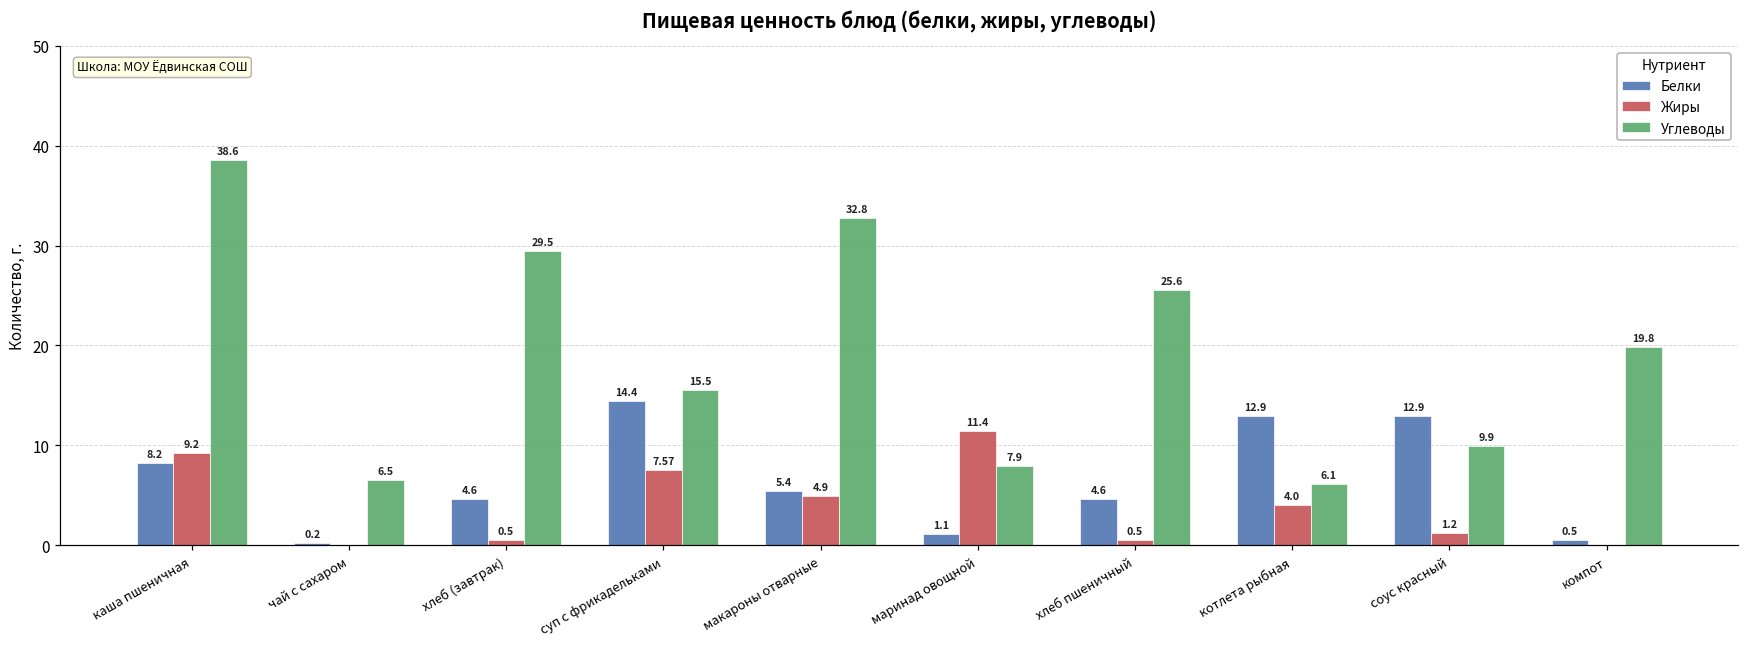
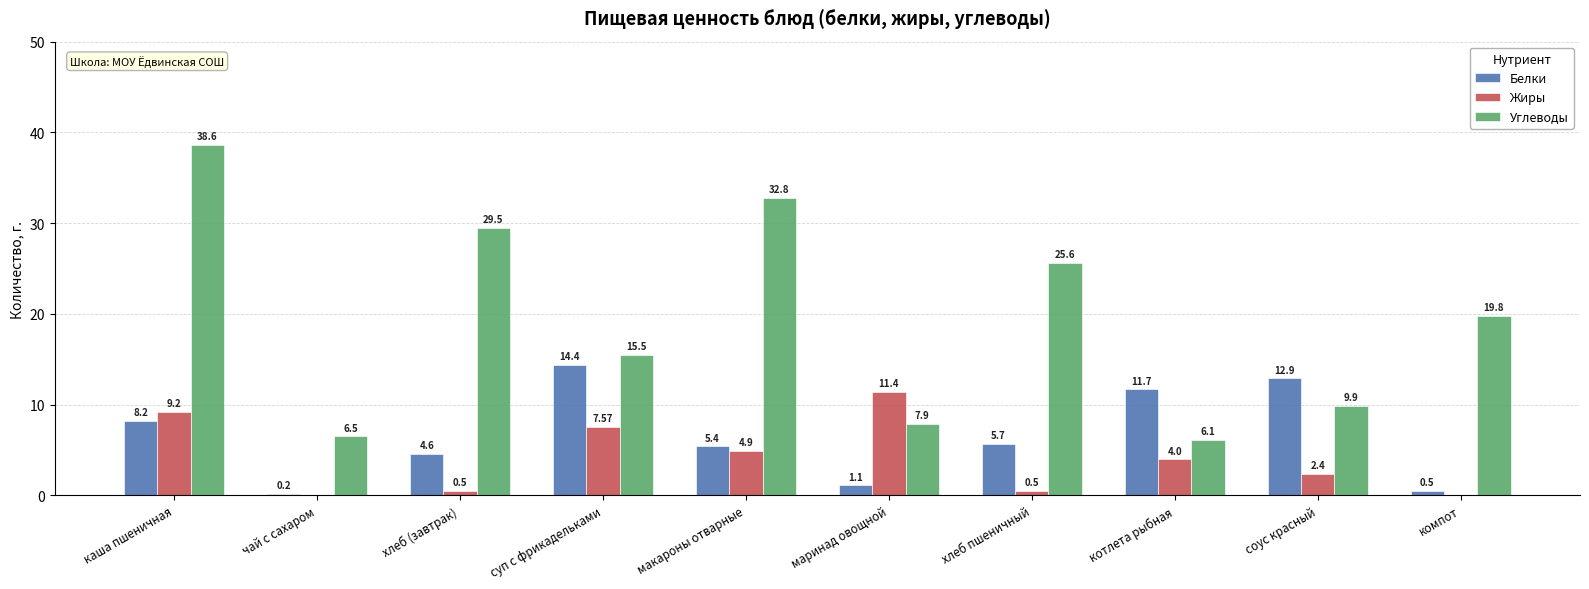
Белки, хлеб пшеничный: 4.6 -> 5.7
Белки, котлета рыбная: 12.9 -> 11.7
Жиры, соус красный: 1.2 -> 2.4
